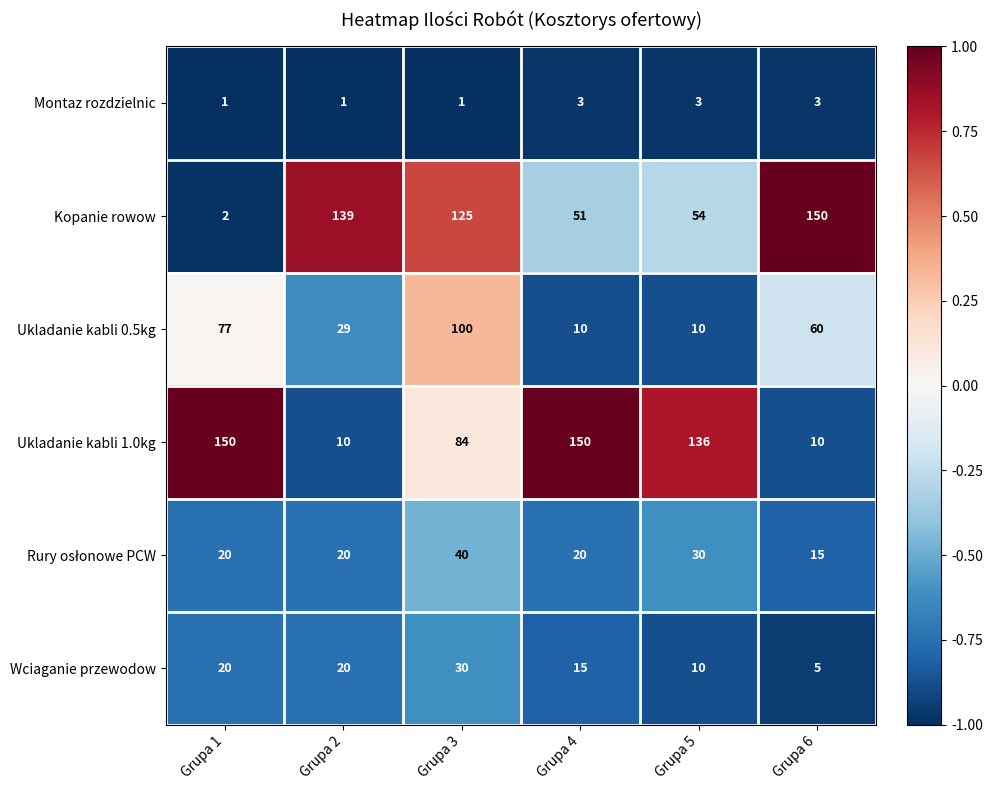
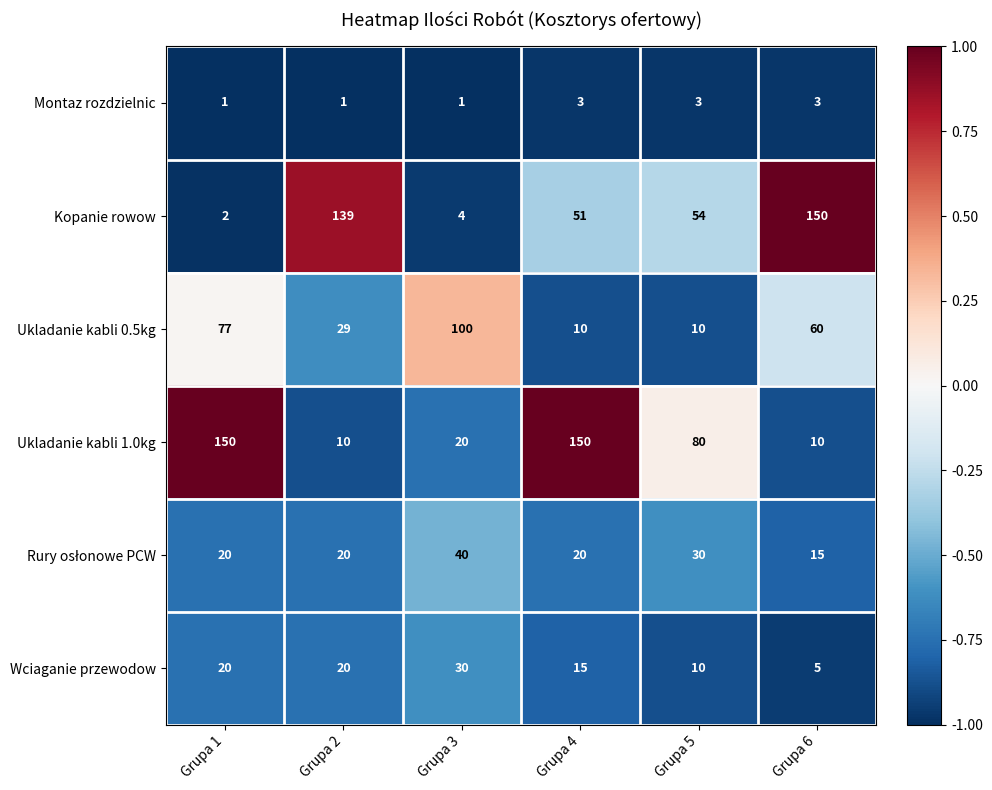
Kopanie rowow, Grupa 3: 125 -> 4
Ukladanie kabli 1.0kg, Grupa 3: 84 -> 20
Ukladanie kabli 1.0kg, Grupa 5: 136 -> 80
